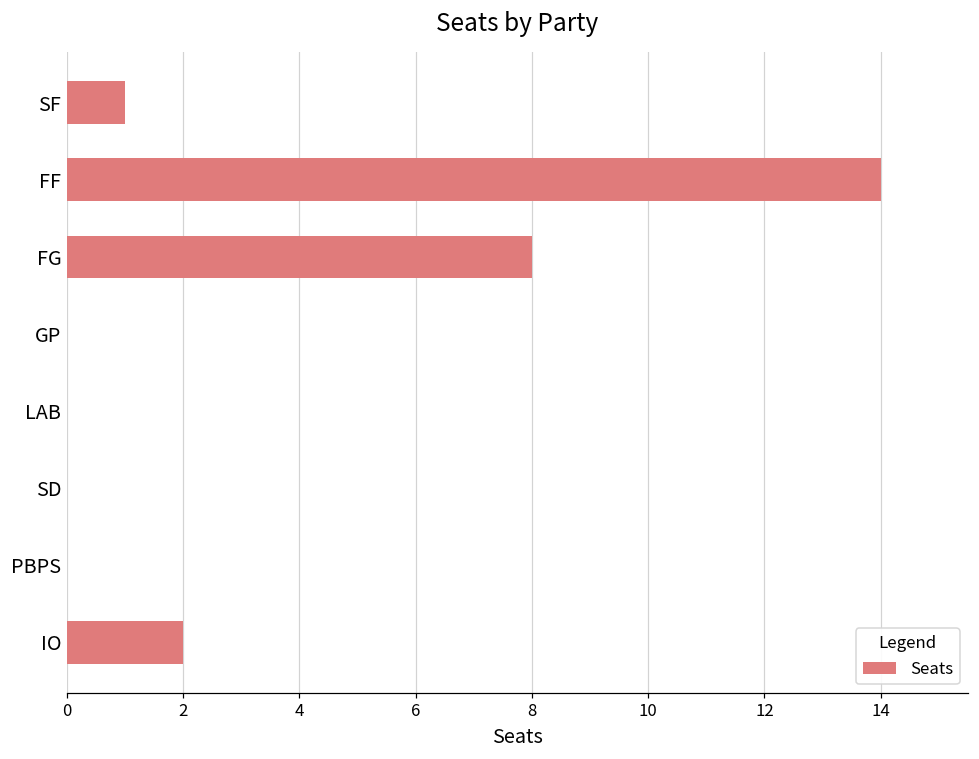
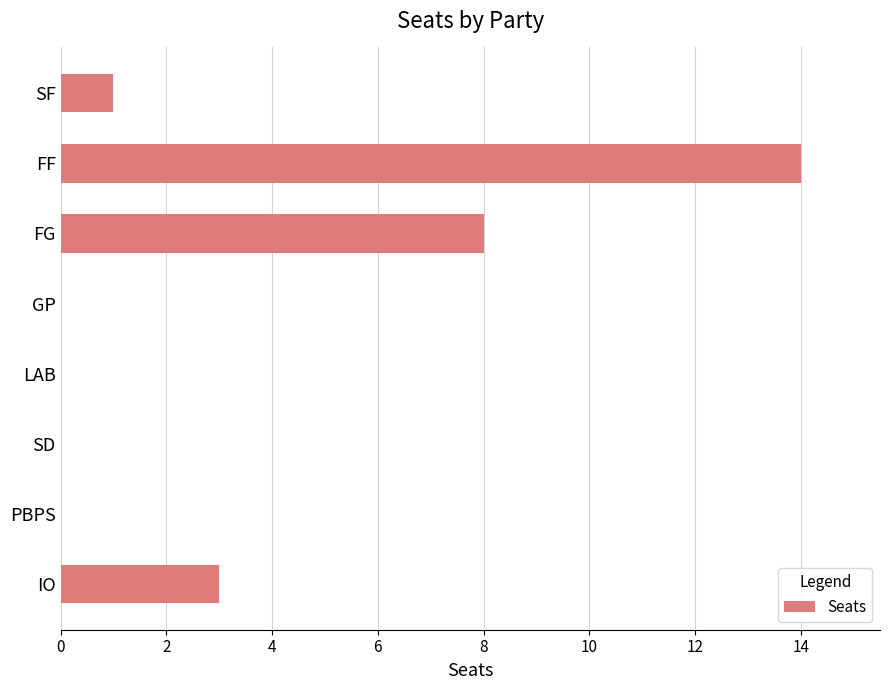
IO: 2 -> 3
